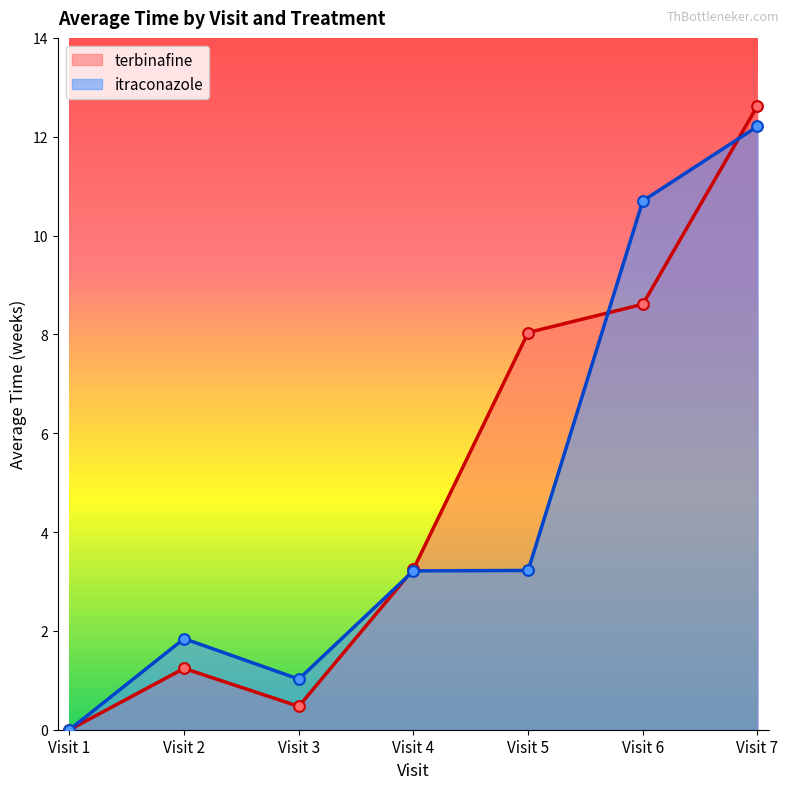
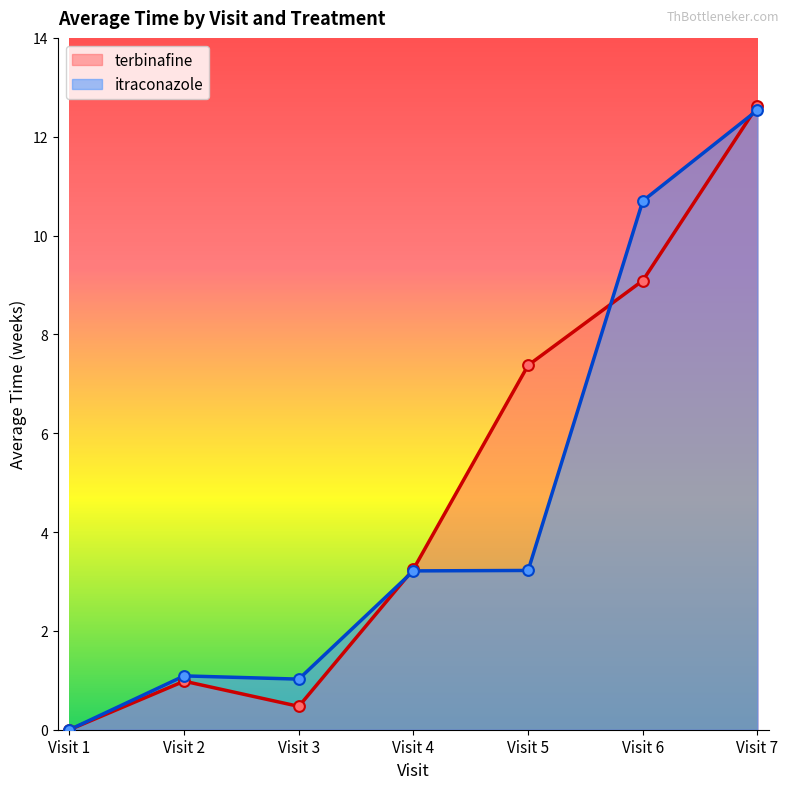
terbinafine, Visit 2: 1.2 -> 1.0
itraconazole, Visit 2: 1.8 -> 1.1
terbinafine, Visit 5: 8.0 -> 7.4
terbinafine, Visit 6: 8.6 -> 9.1
itraconazole, Visit 7: 12.2 -> 12.5
